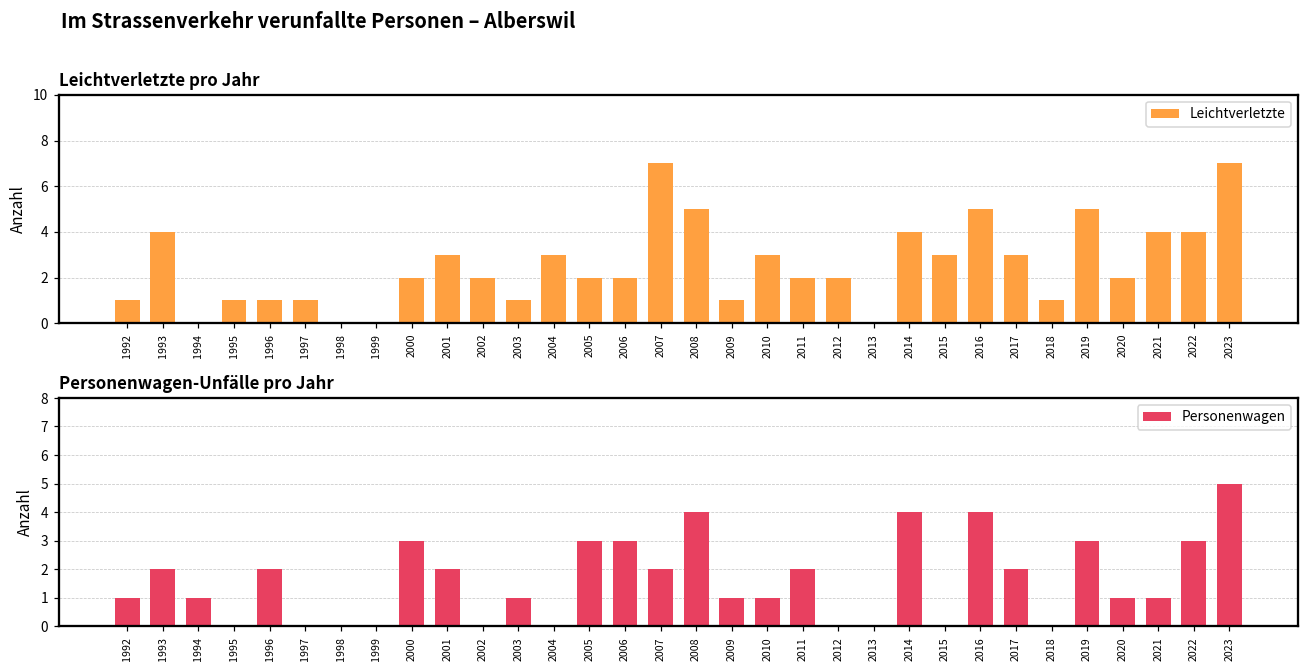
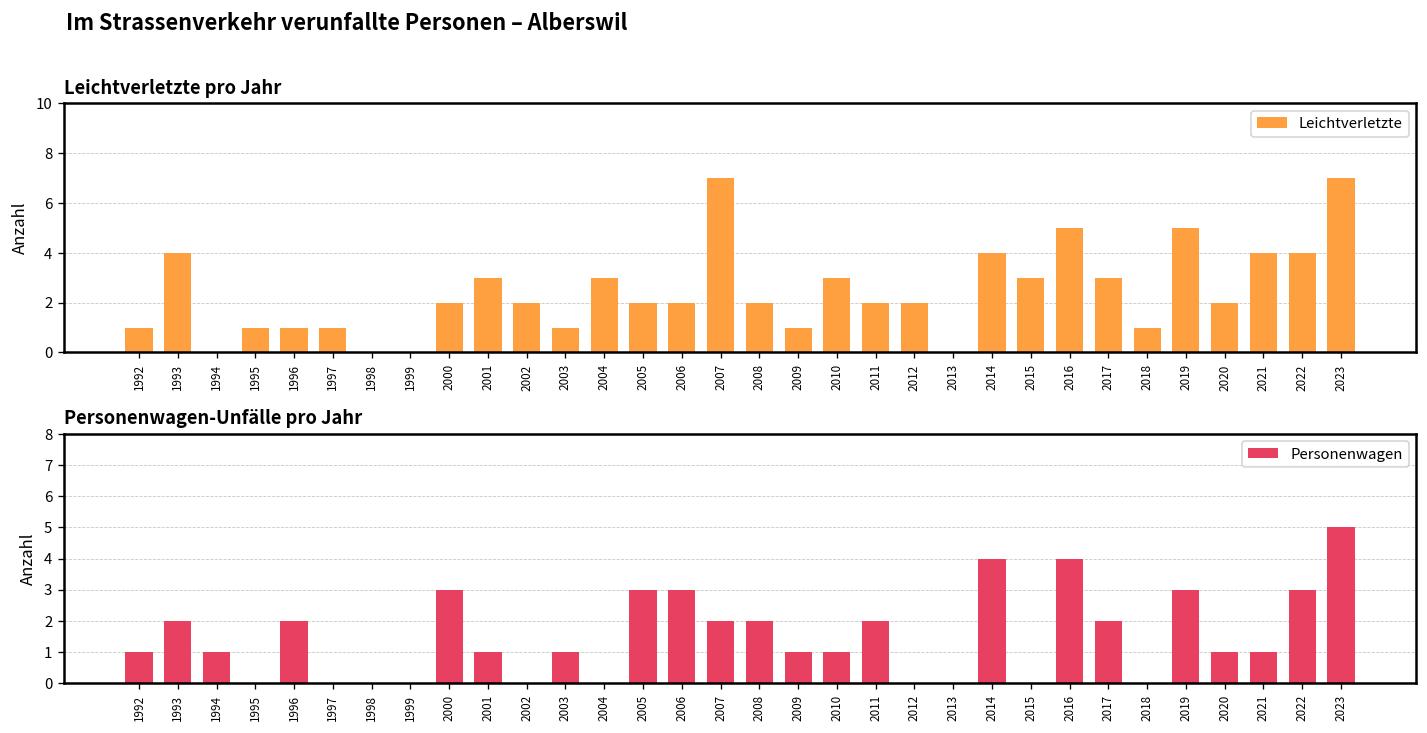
Leichtverletzte pro Jahr, 2008: 5 -> 2
Personenwagen-Unfälle pro Jahr, 2001: 2 -> 1
Personenwagen-Unfälle pro Jahr, 2008: 4 -> 2
